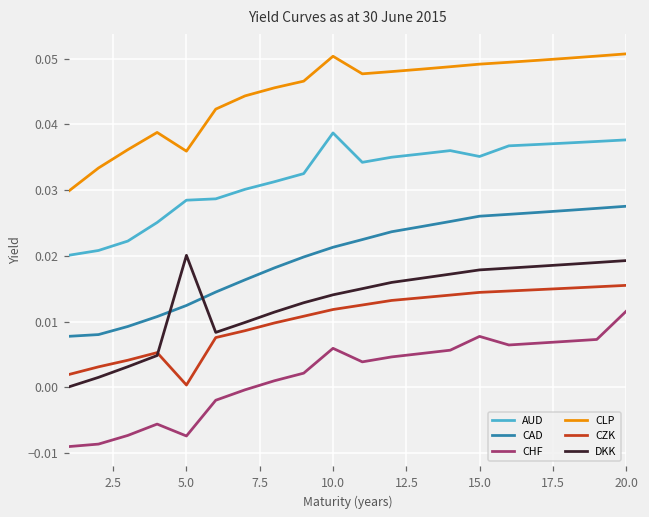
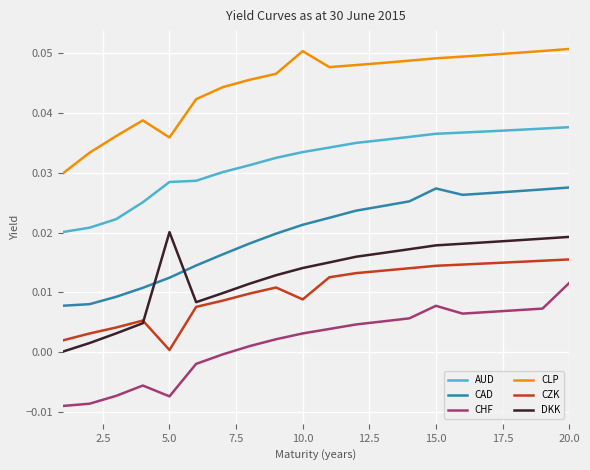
AUD, 10.0: 0.039 -> 0.033
CHF, 10.0: 0.006 -> 0.003
CZK, 10.0: 0.012 -> 0.009
AUD, 15.0: 0.035 -> 0.037
CAD, 15.0: 0.026 -> 0.027
